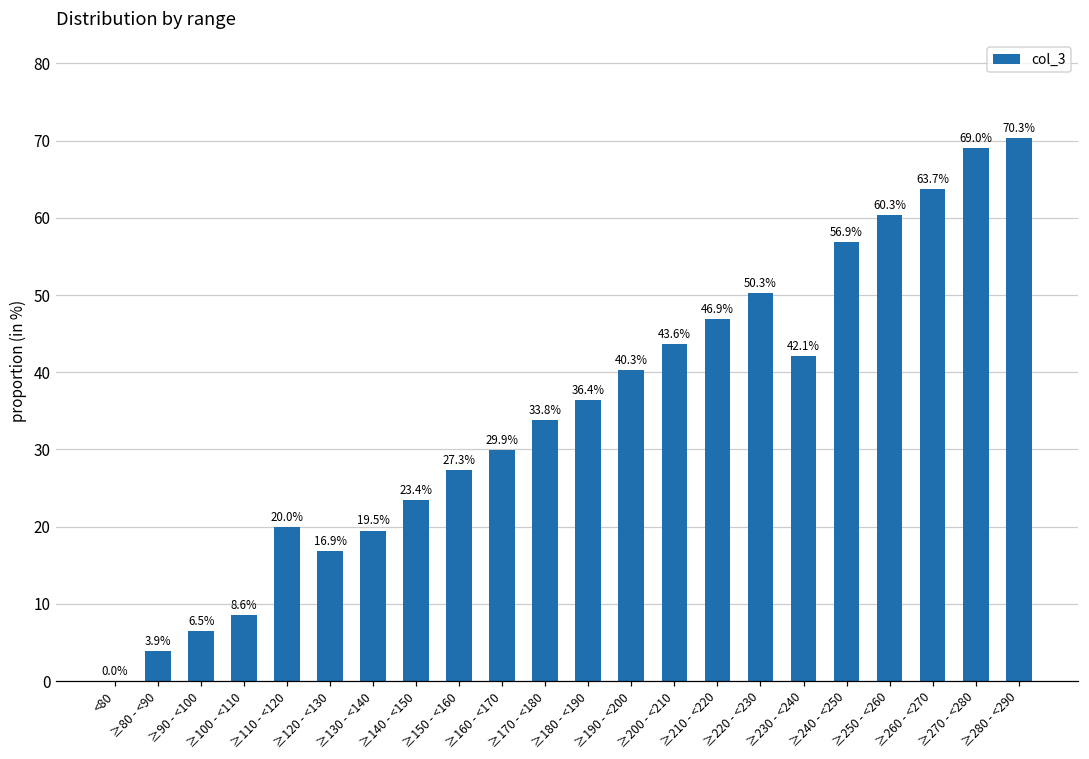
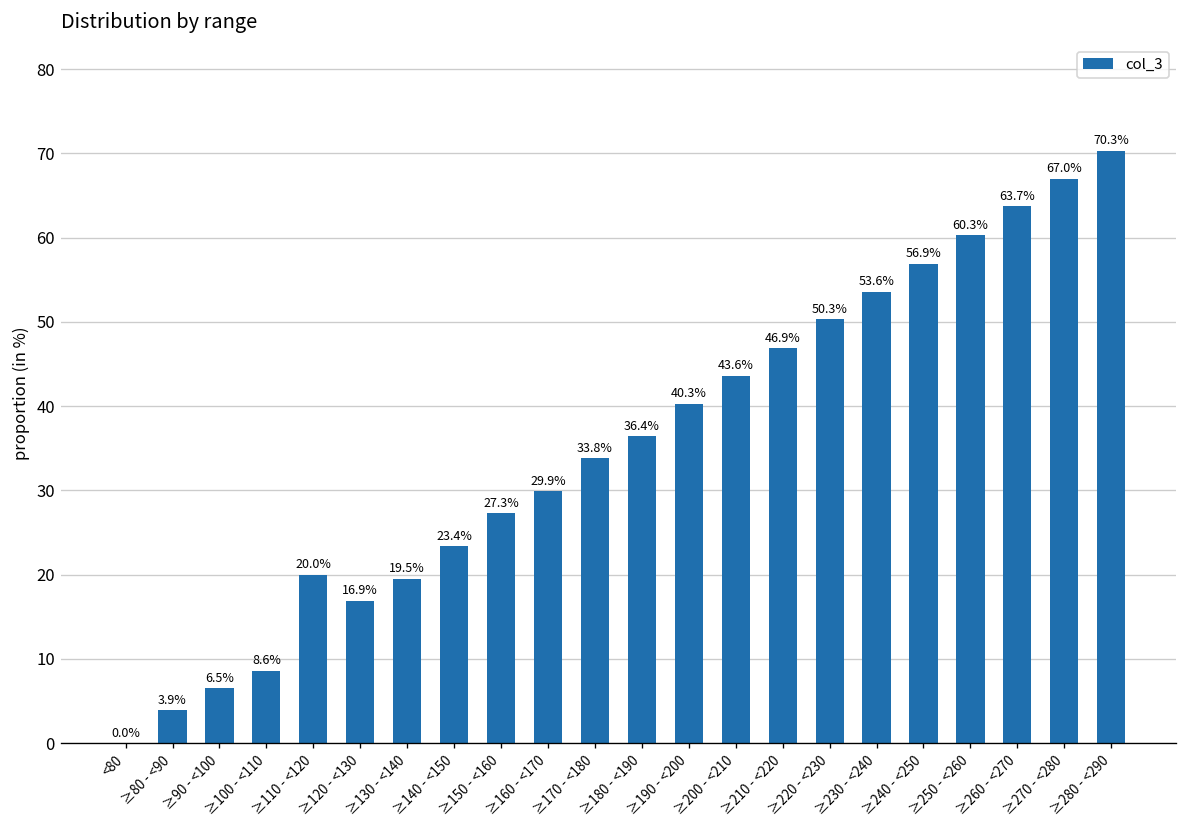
≥230 - <240: 42.1% -> 53.6%
≥270 - <280: 69.0% -> 67.0%
